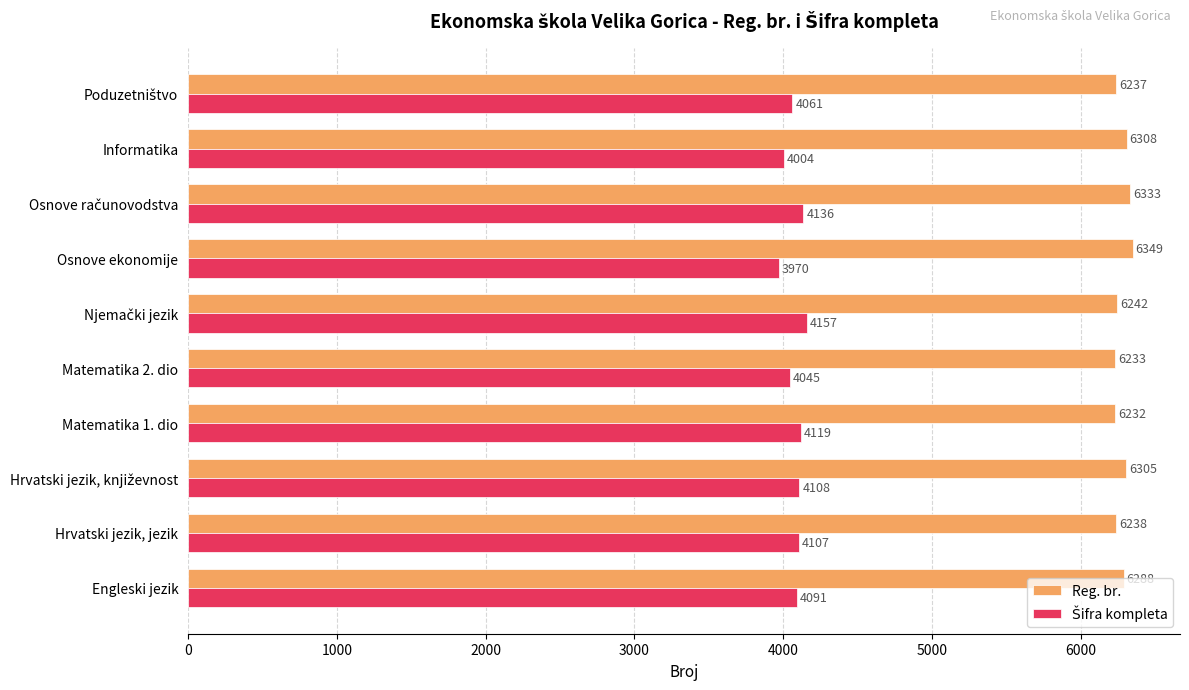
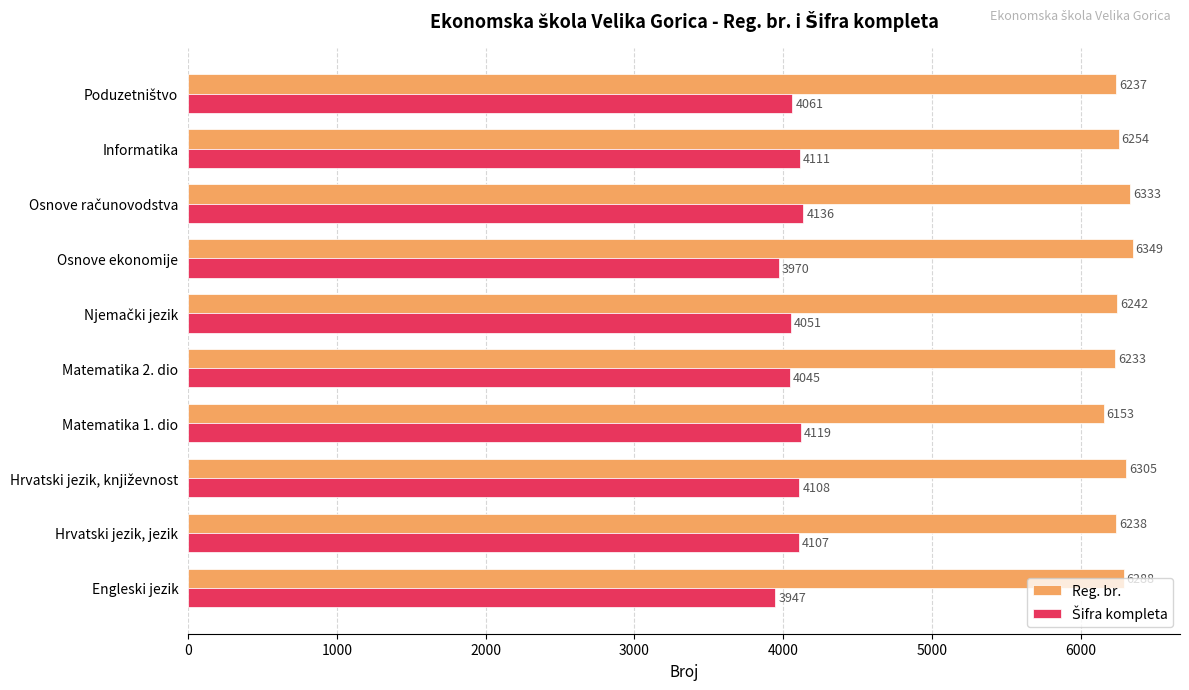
Reg. br., Informatika: 6308 -> 6254
Šifra kompleta, Informatika: 4004 -> 4111
Šifra kompleta, Njemački jezik: 4157 -> 4051
Reg. br., Matematika 1. dio: 6232 -> 6153
Šifra kompleta, Engleski jezik: 4091 -> 3947
